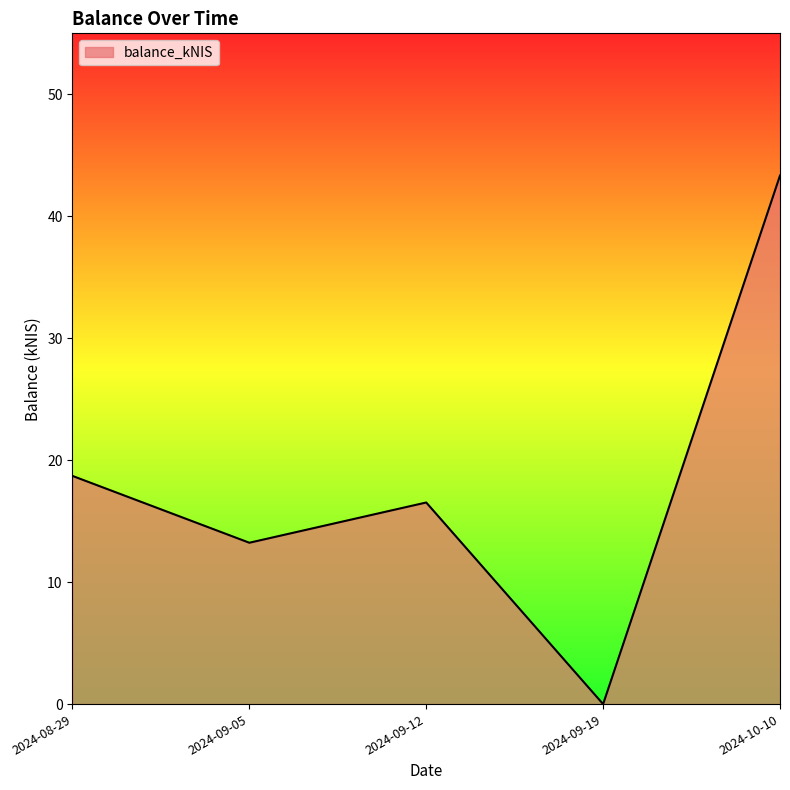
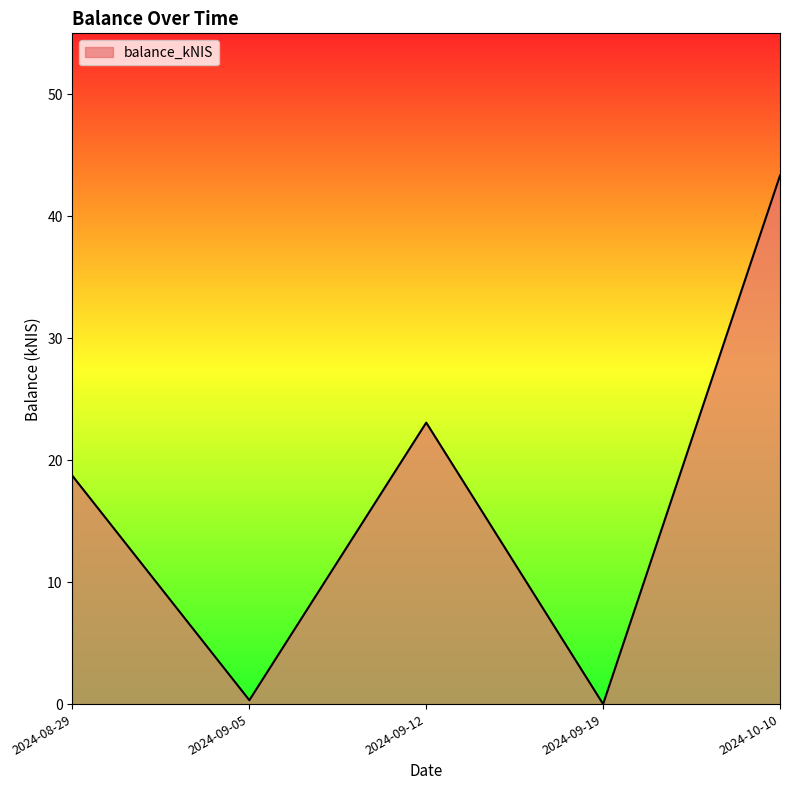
2024-09-05: 13.2 -> 0.3
2024-09-12: 16.5 -> 23.1
